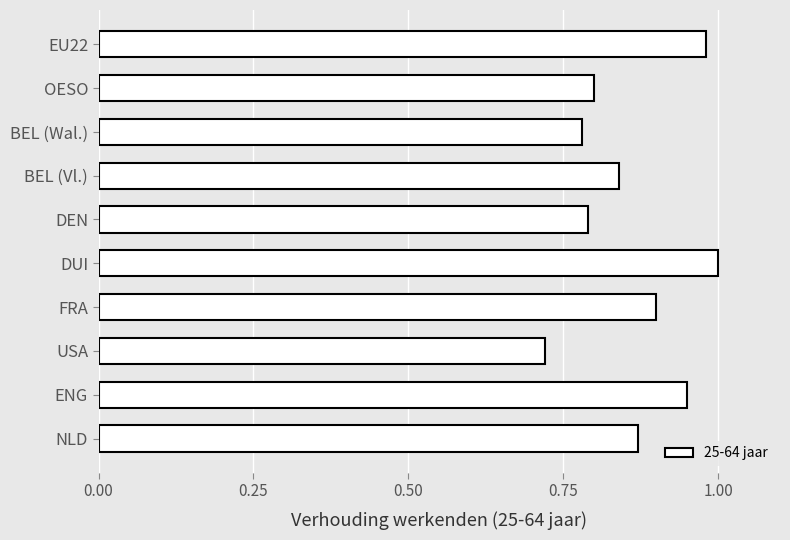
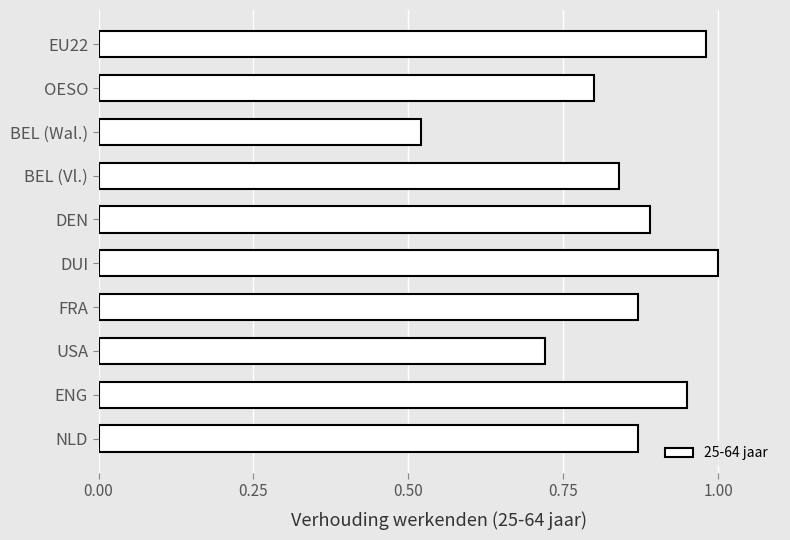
BEL (Wal.): 0.78 -> 0.52
DEN: 0.79 -> 0.89
FRA: 0.90 -> 0.87
